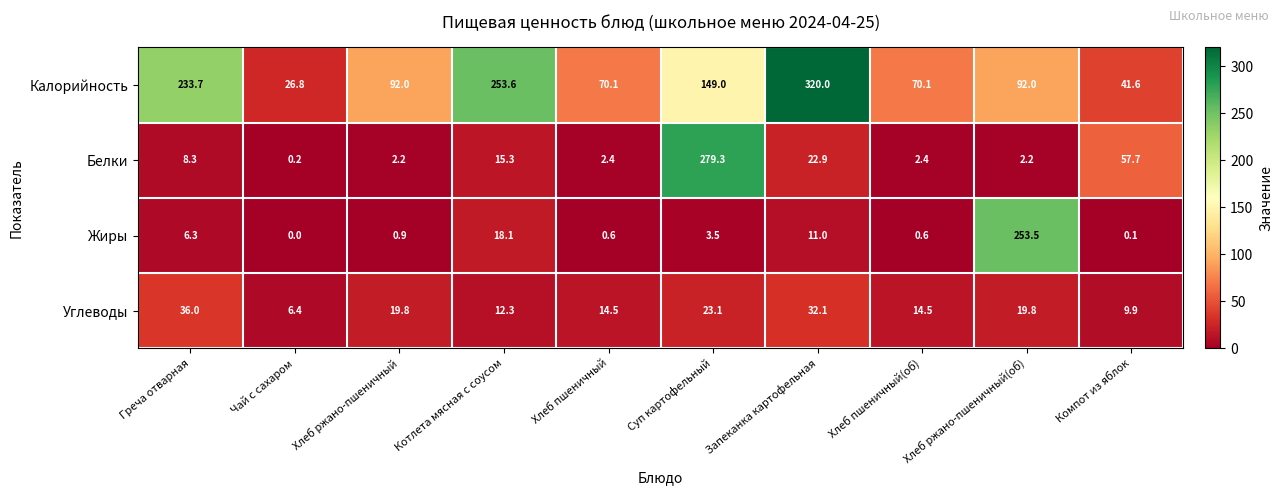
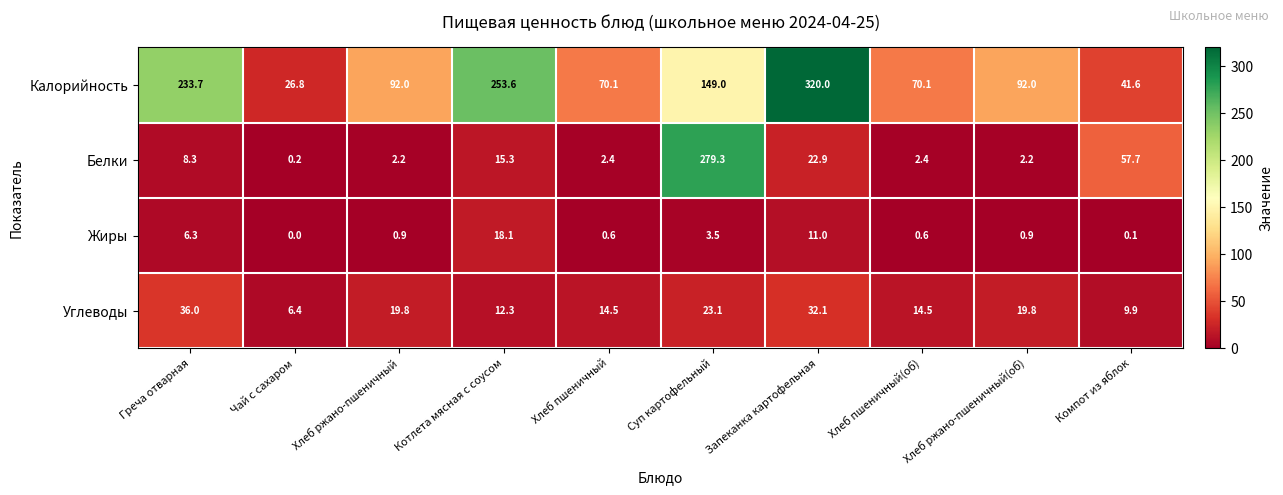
Жиры, Хлеб ржано-пшеничный(об): 253.5 -> 0.9
